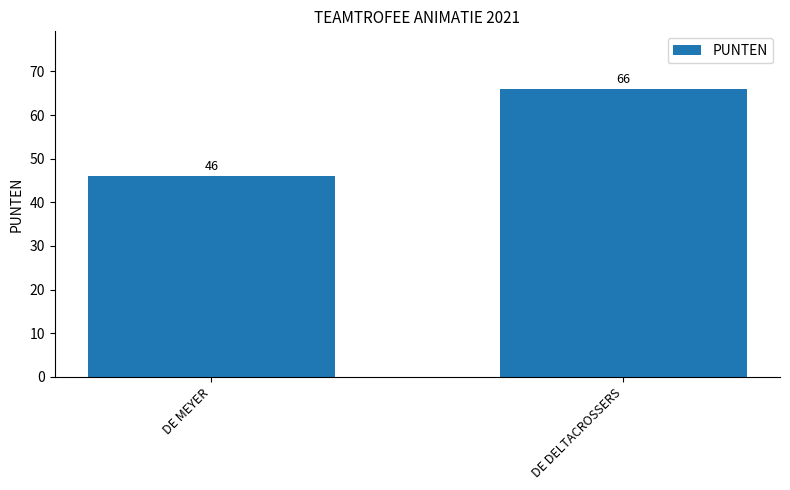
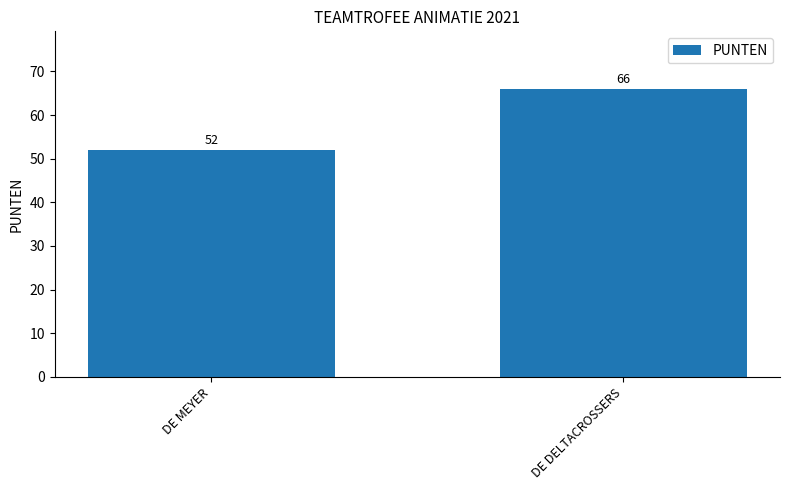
DE MEYER: 46 -> 52
